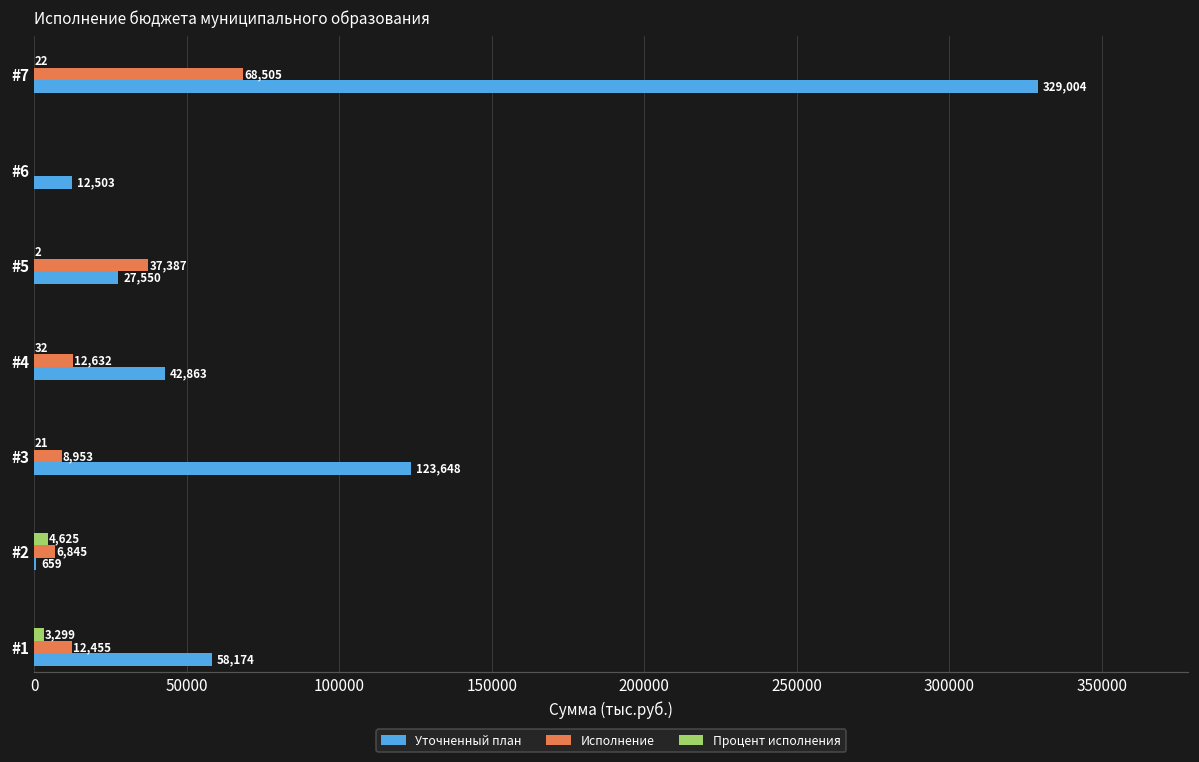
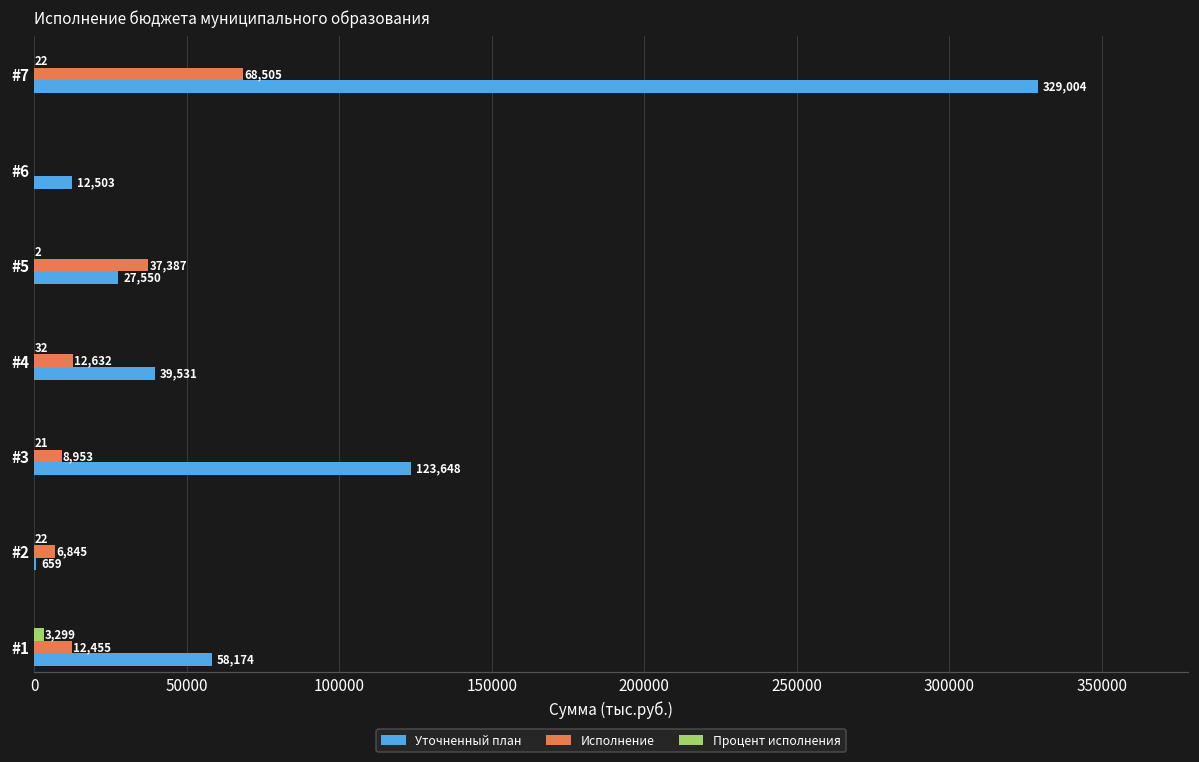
Уточненный план, #4: 42,863 -> 39,531
Процент исполнения, #2: 4,625 -> 22
